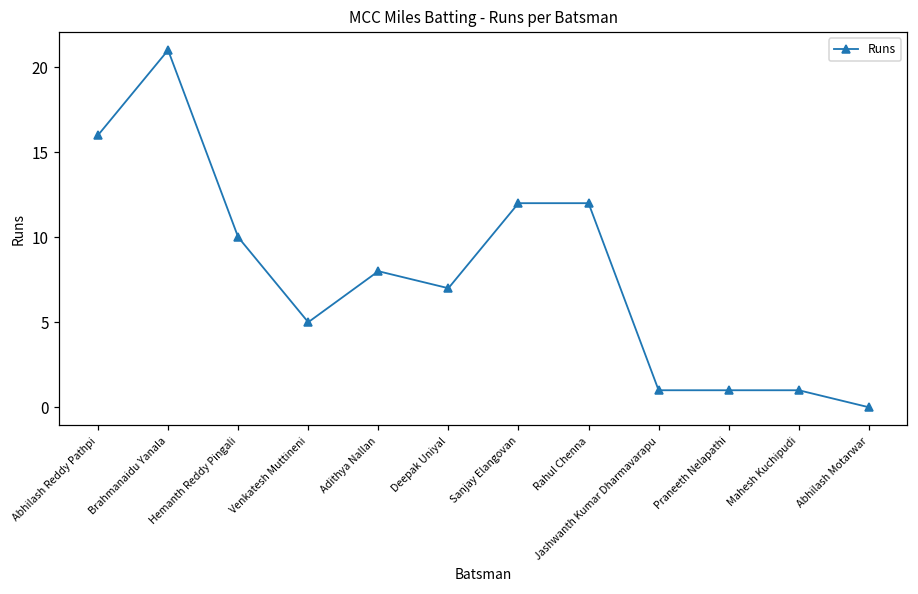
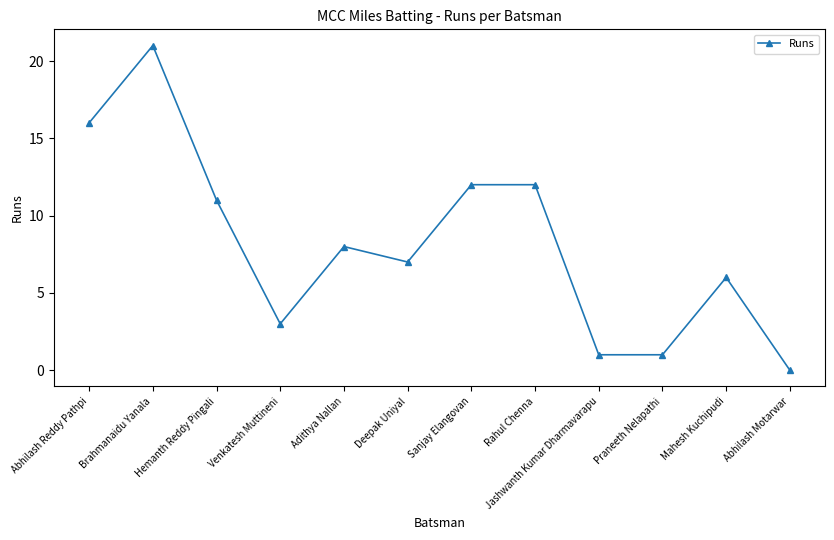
Hemanth Reddy Pingali: 10 -> 11
Venkatesh Muttineni: 5 -> 3
Mahesh Kuchipudi: 1 -> 6
